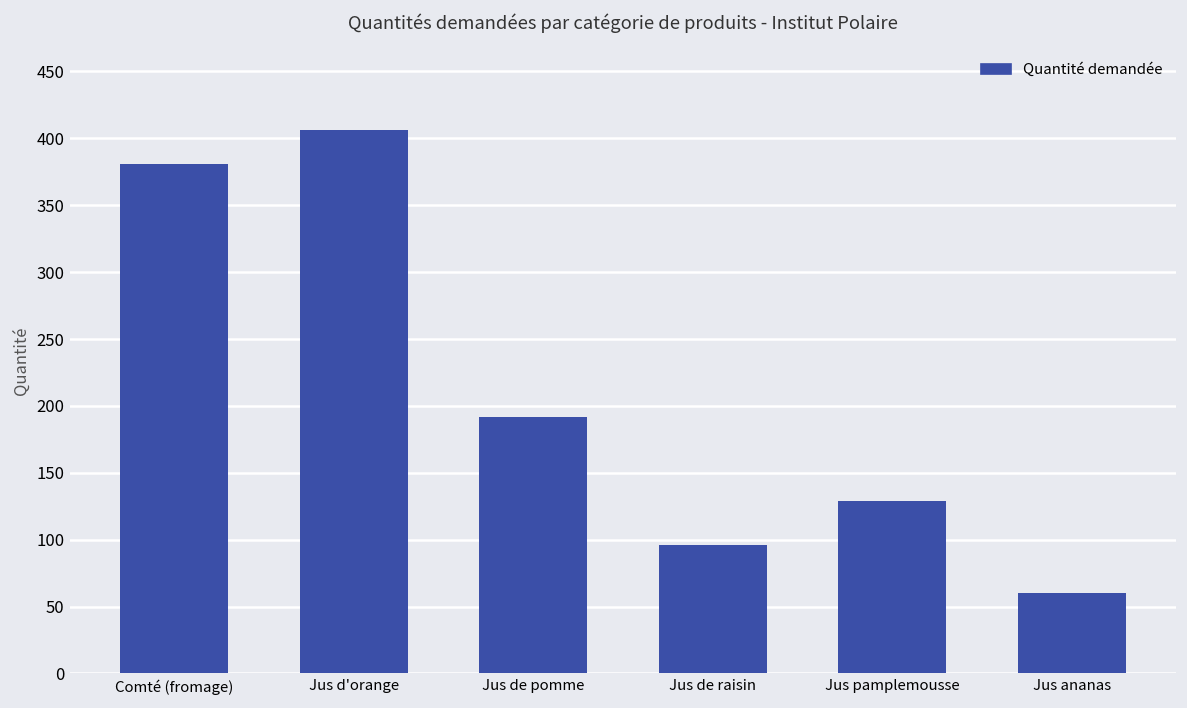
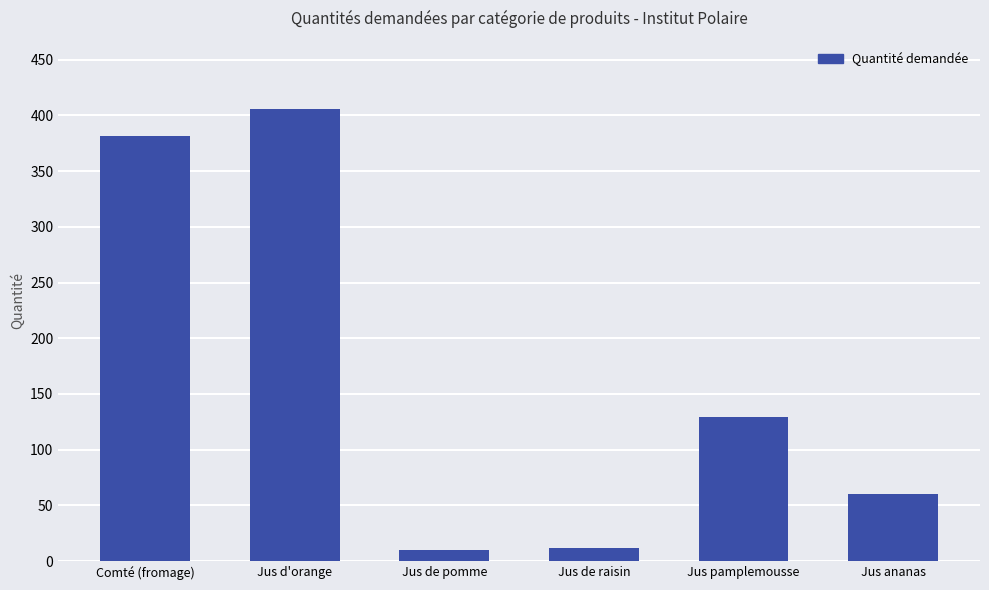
Jus de pomme: 192 -> 10
Jus de raisin: 96 -> 12
